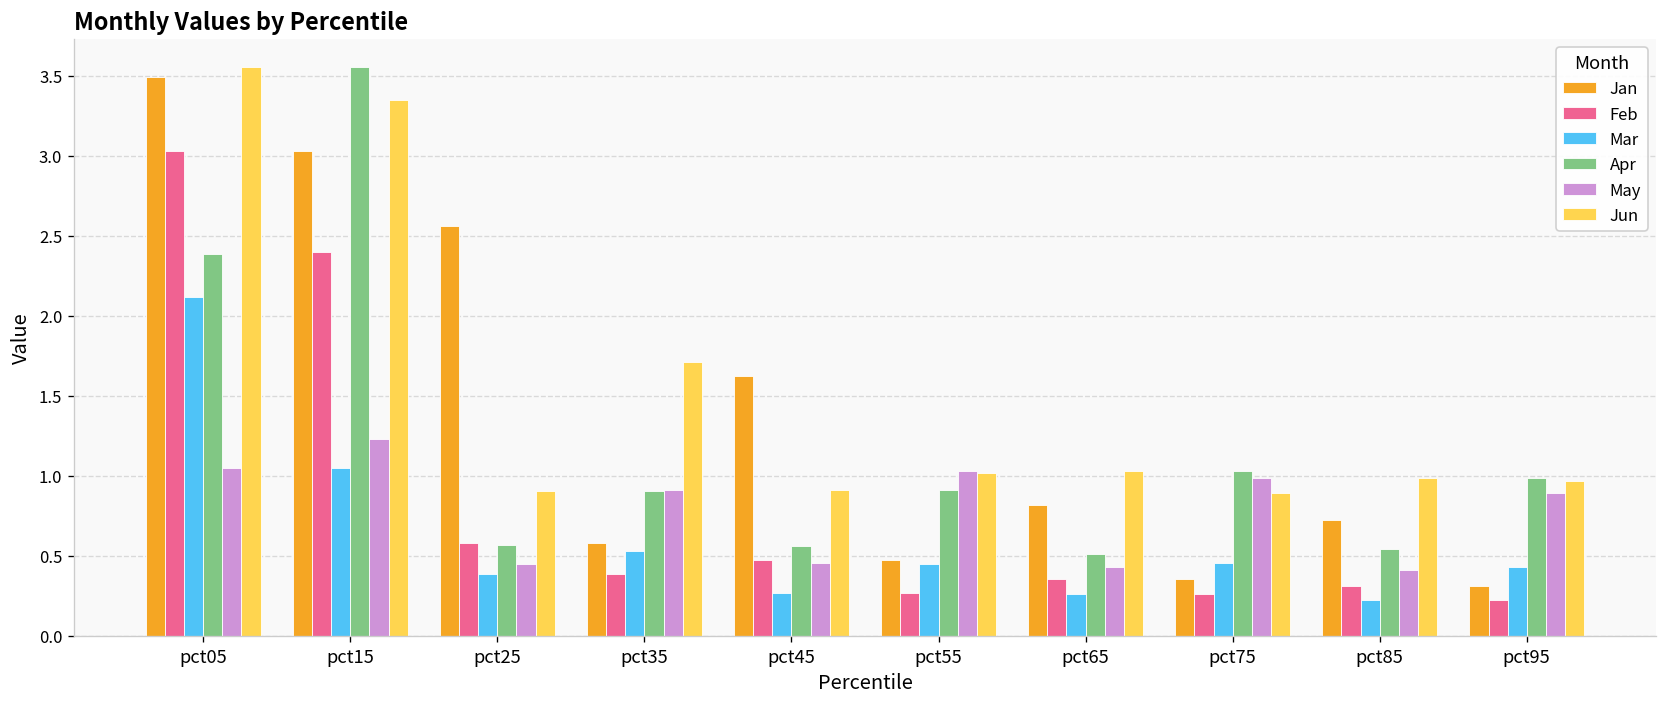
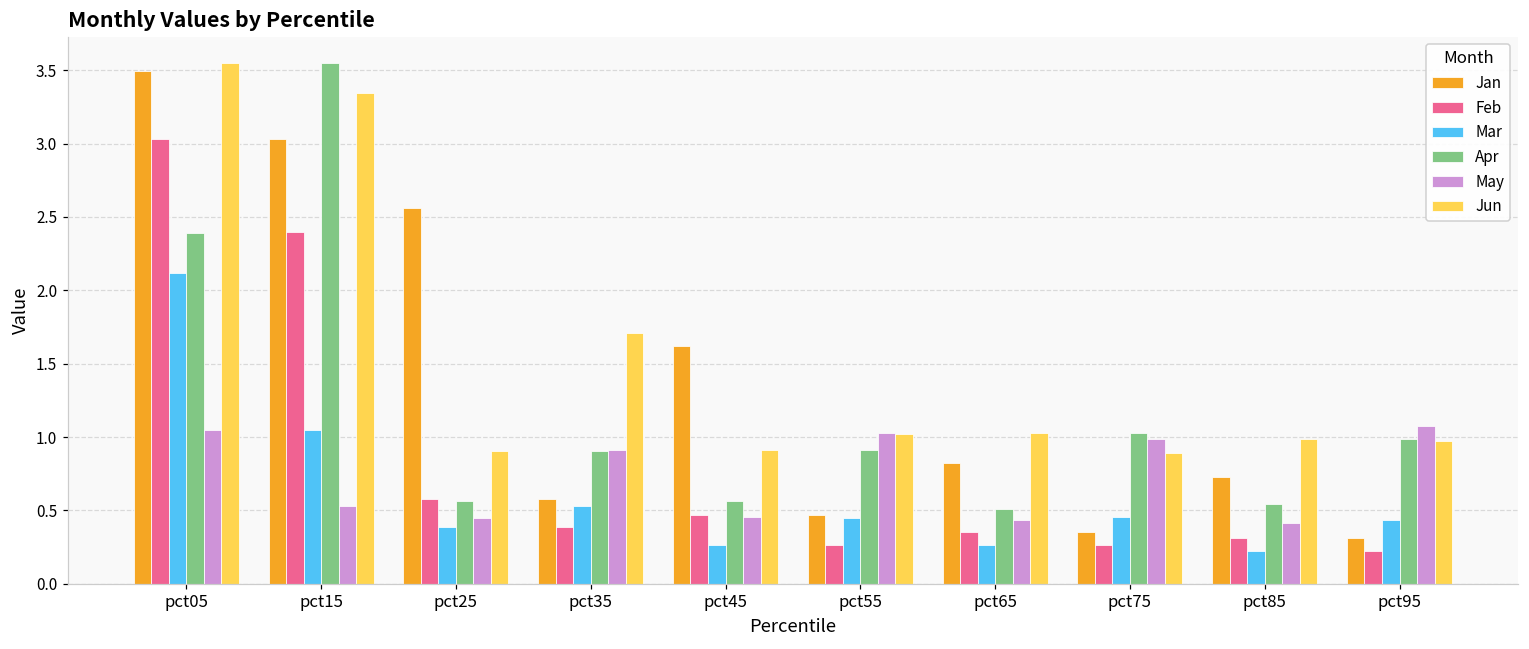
May, pct15: 1.23 -> 0.53
May, pct95: 0.89 -> 1.07
